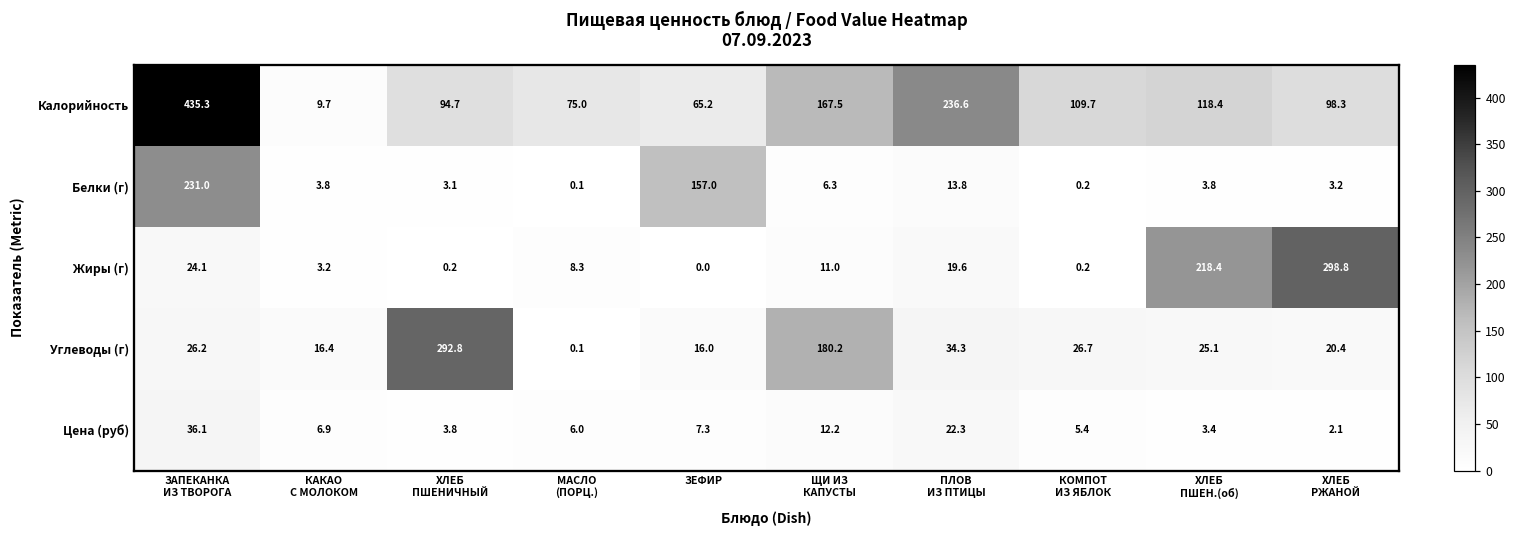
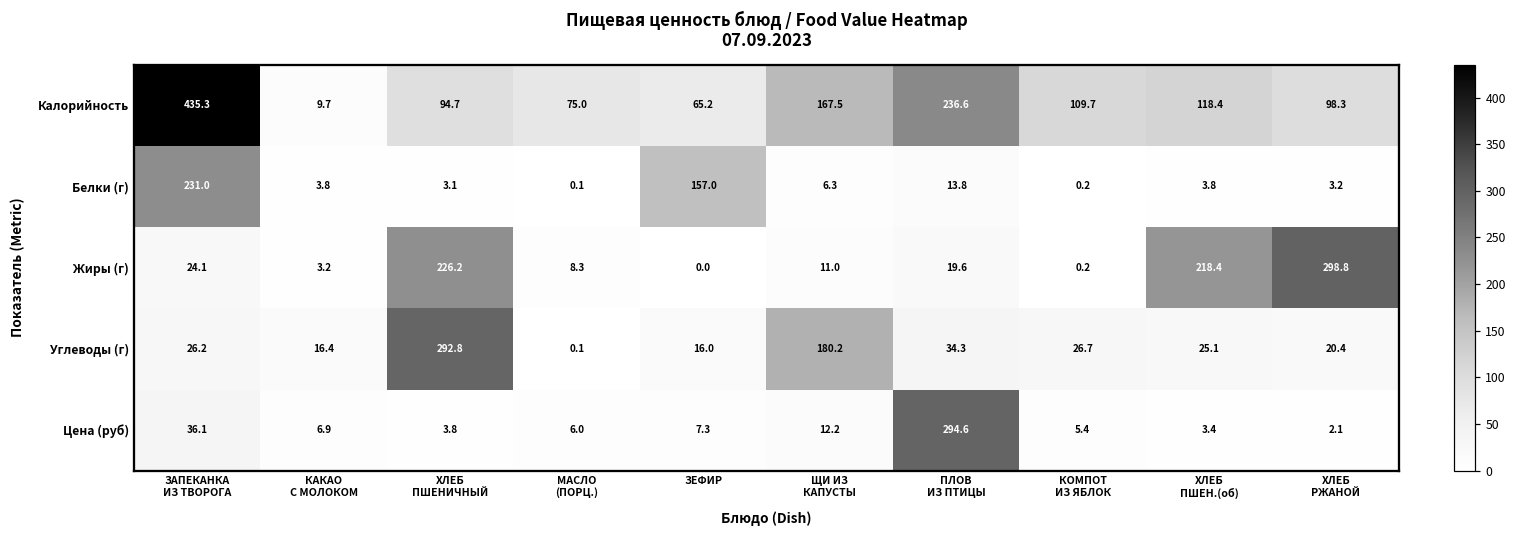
Жиры (г), ХЛЕБ ПШЕНИЧНЫЙ: 0.2 -> 226.2
Цена (руб), ПЛОВ ИЗ ПТИЦЫ: 22.3 -> 294.6
